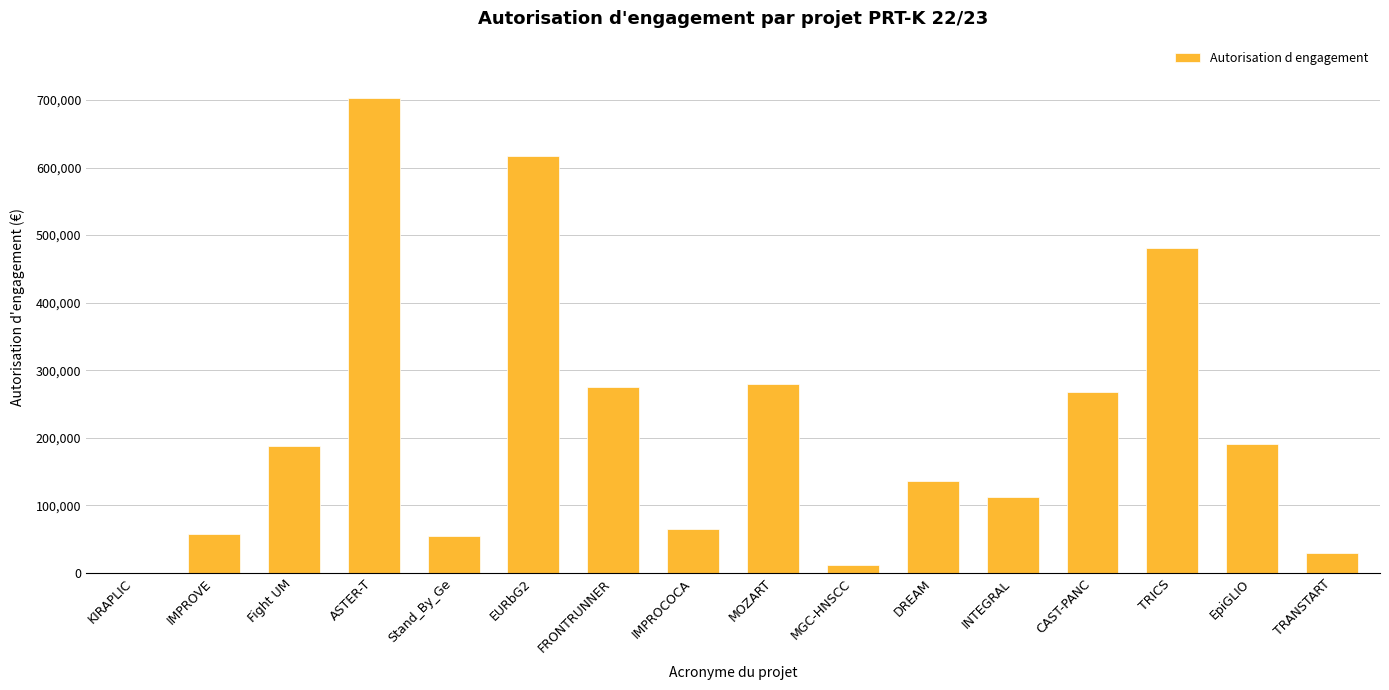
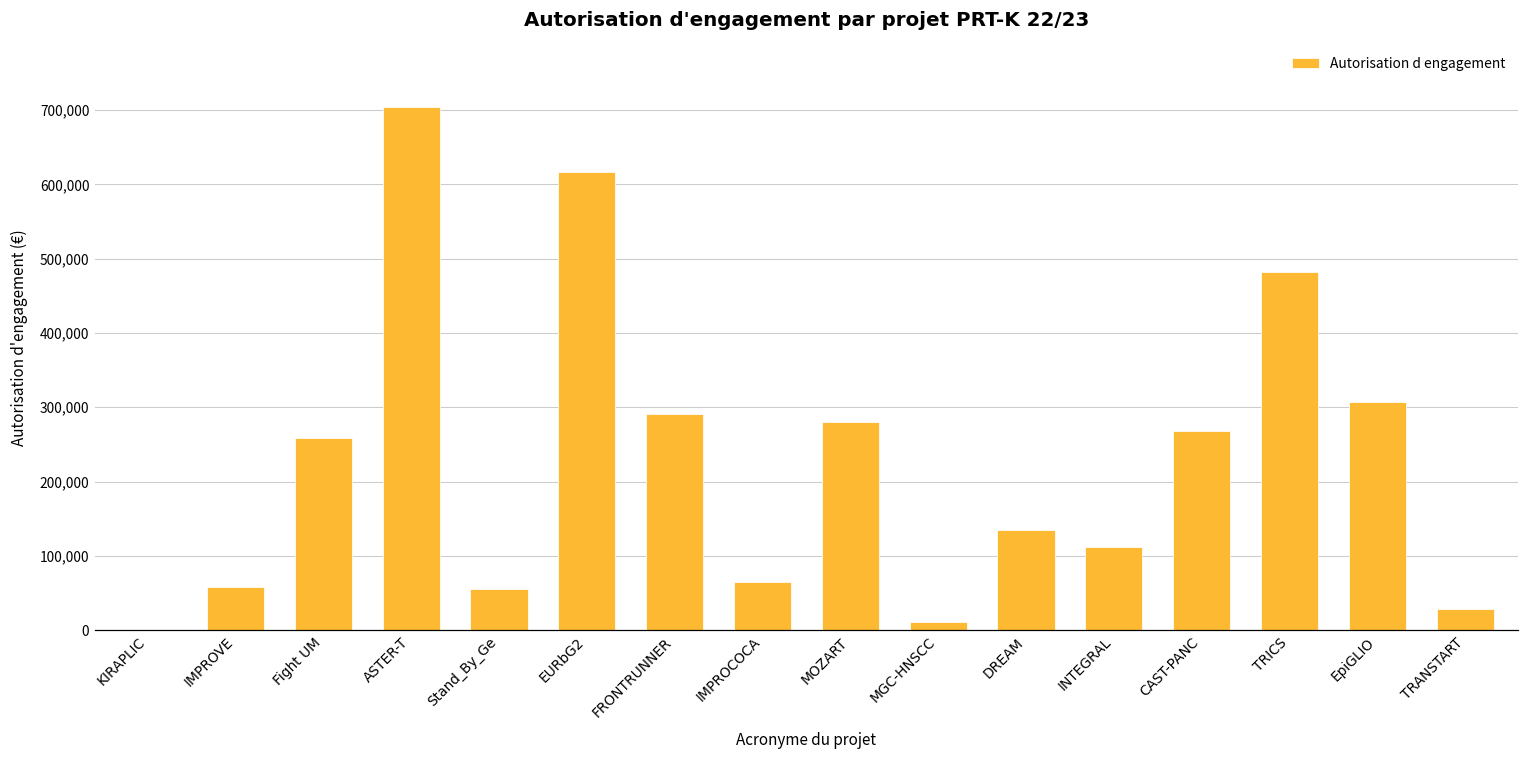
Fight UM: 190,000 -> 260,000
FRONTRUNNER: 280,000 -> 290,000
EpiGLIO: 190,000 -> 310,000
